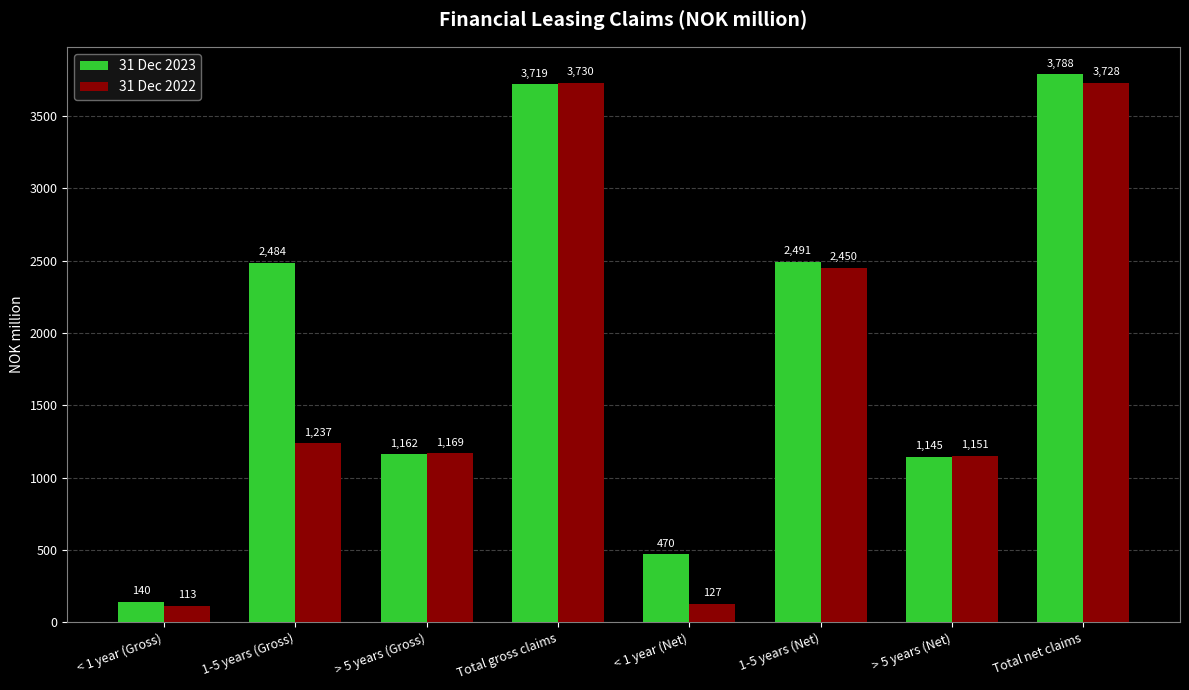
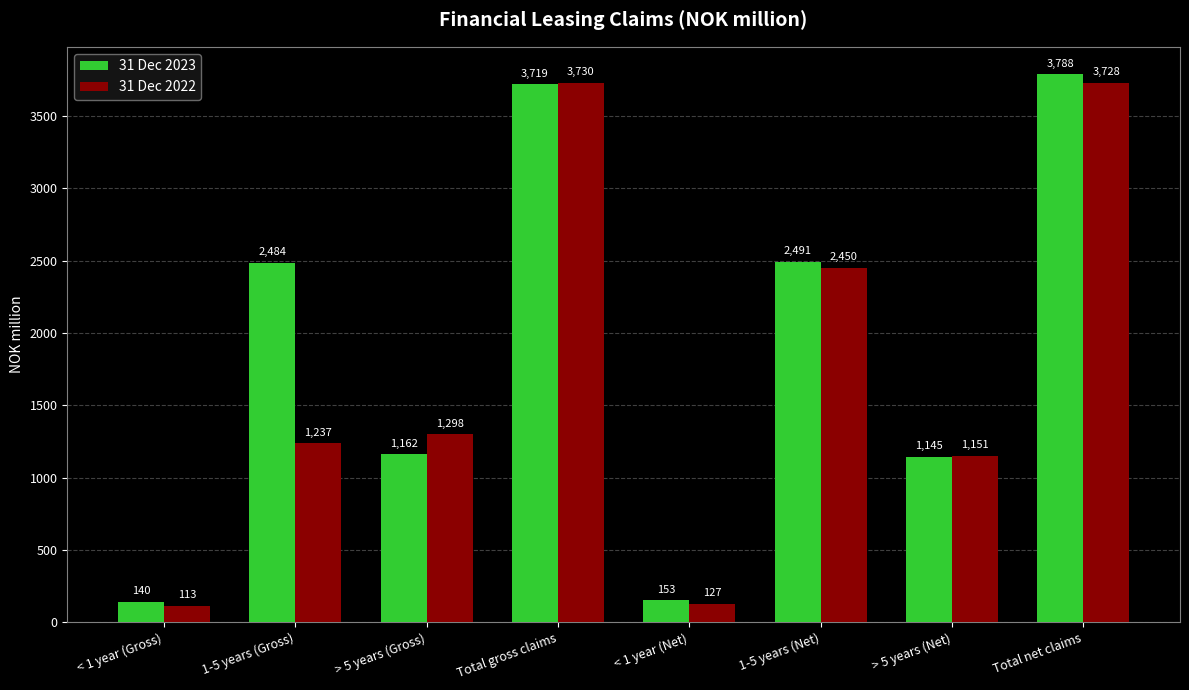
31 Dec 2022, > 5 years (Gross): 1,169 -> 1,298
31 Dec 2023, < 1 year (Net): 470 -> 153
